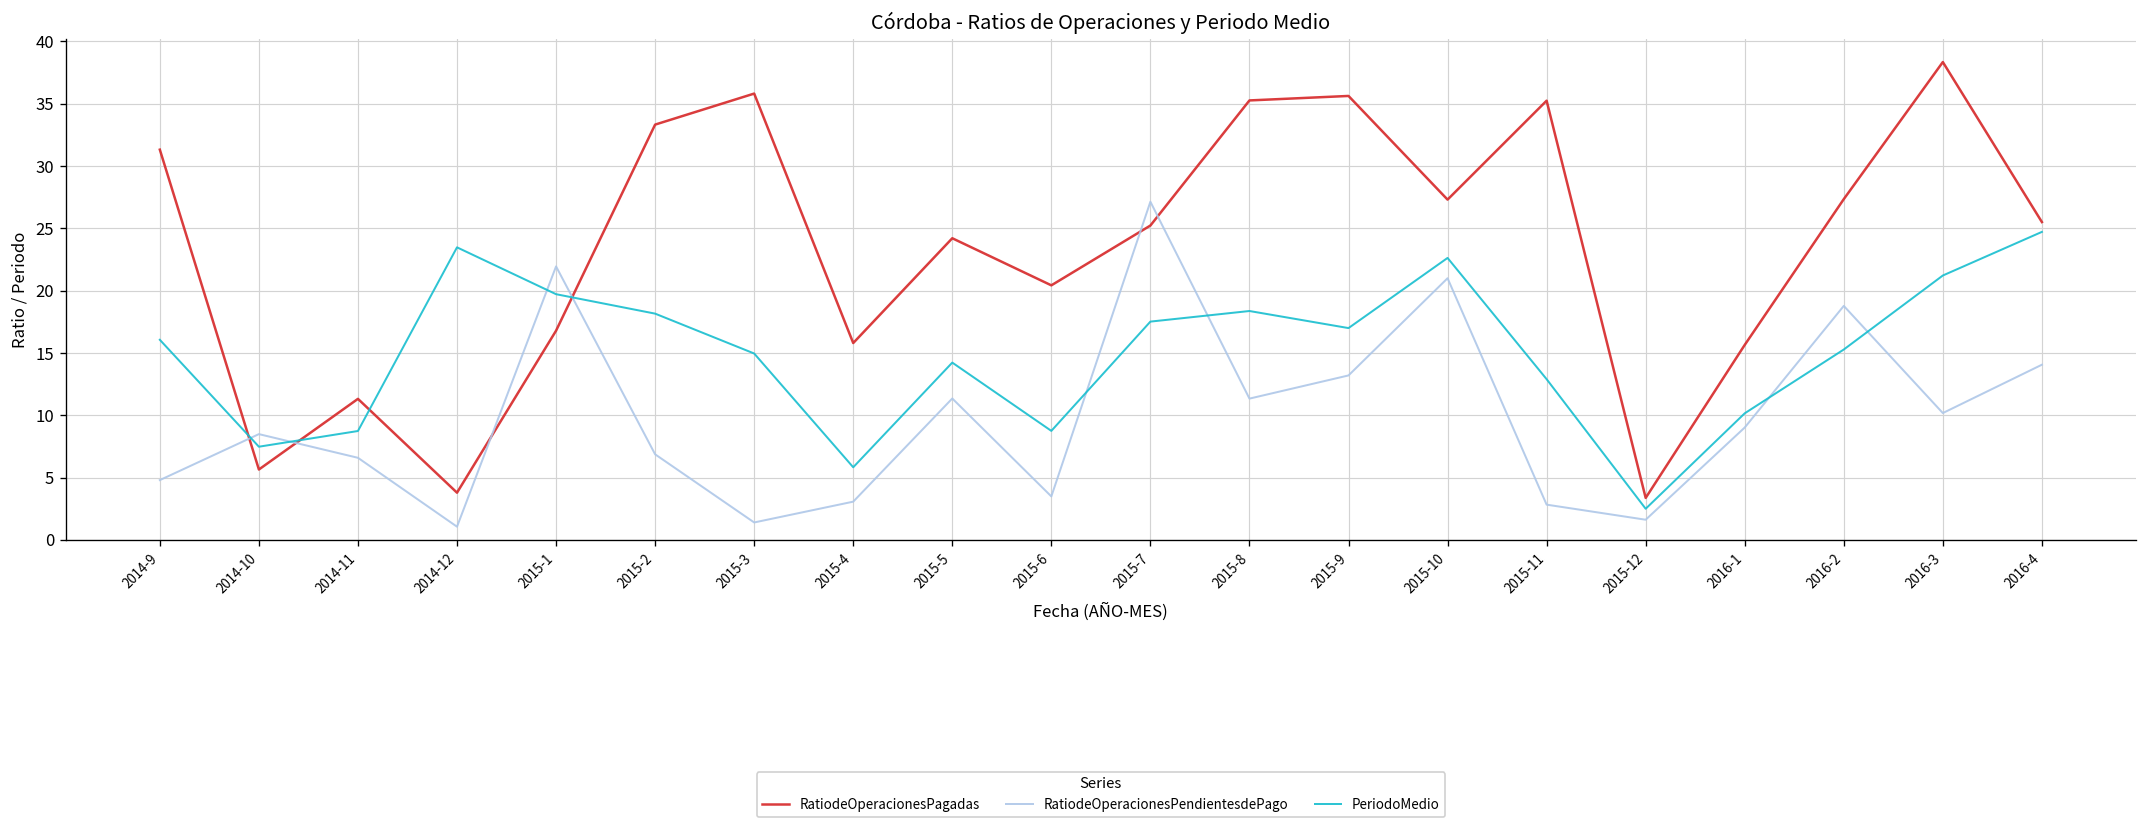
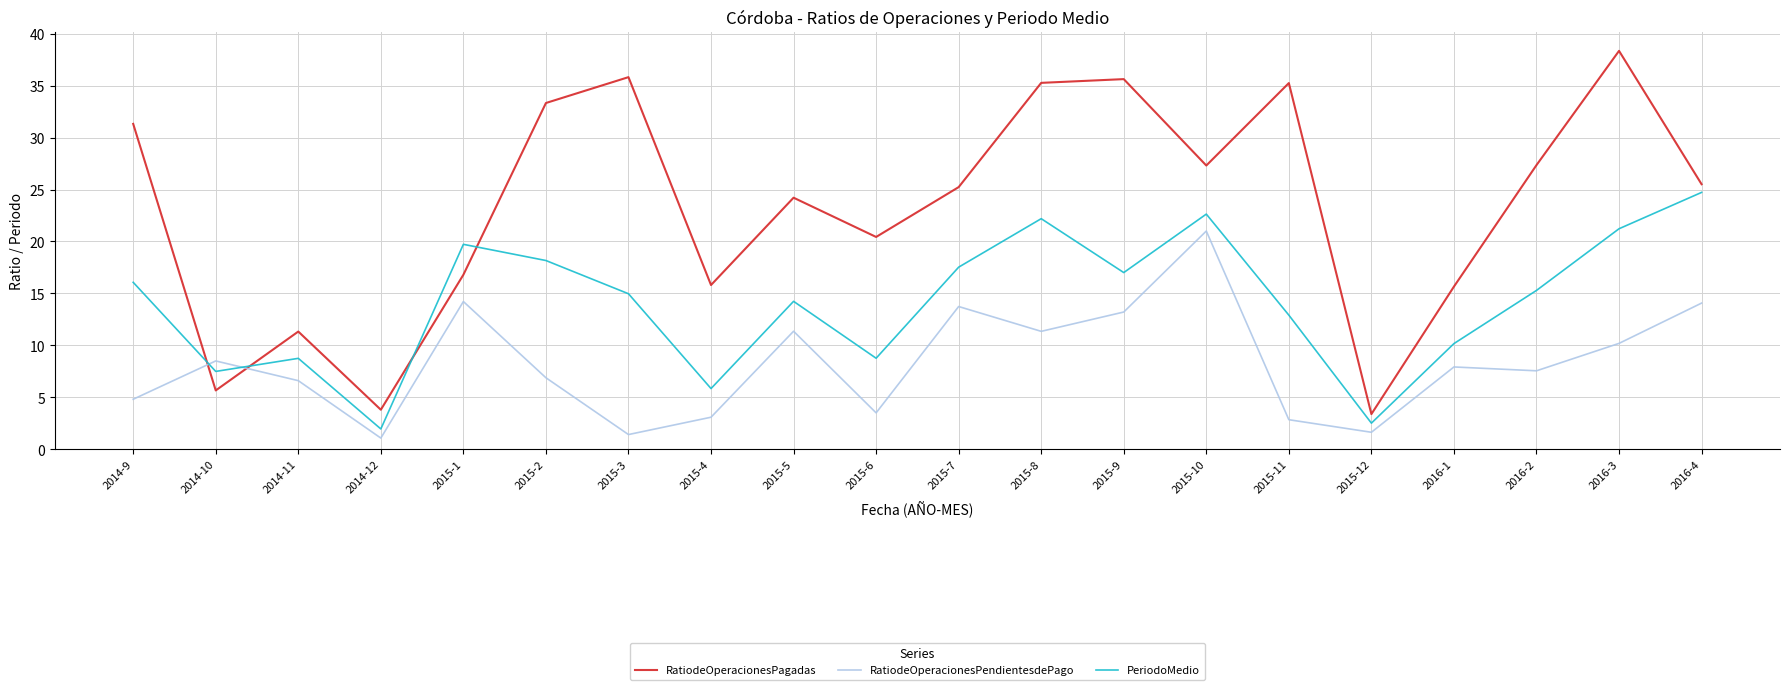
PeriodoMedio, 2014-12: 23.5 -> 1.9
RatiodeOperacionesPendientesdePago, 2015-1: 22.0 -> 14.2
RatiodeOperacionesPendientesdePago, 2015-7: 27.1 -> 13.7
PeriodoMedio, 2015-8: 18.4 -> 22.2
RatiodeOperacionesPendientesdePago, 2016-1: 9.0 -> 7.9
RatiodeOperacionesPendientesdePago, 2016-2: 18.8 -> 7.5
